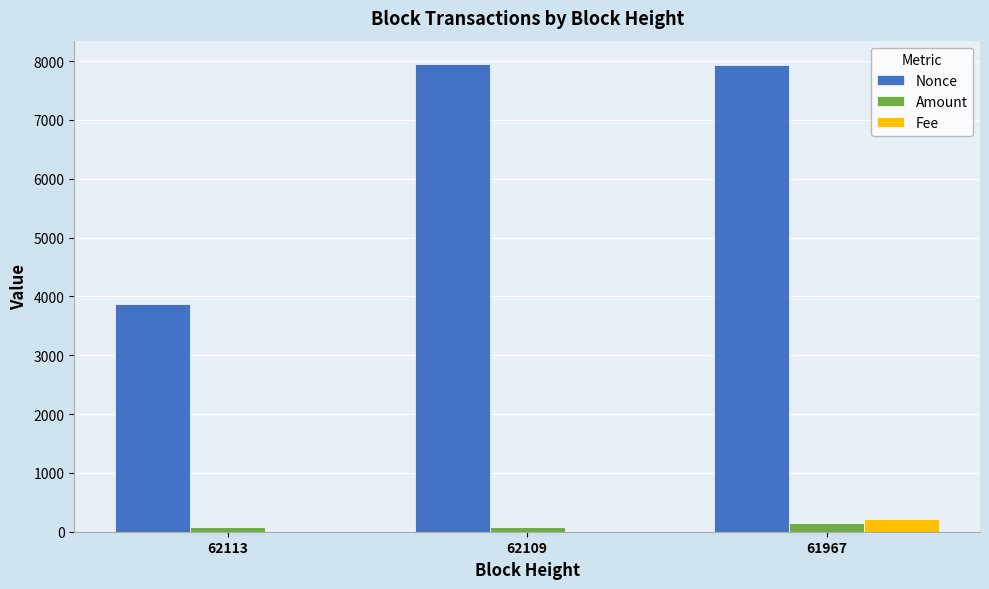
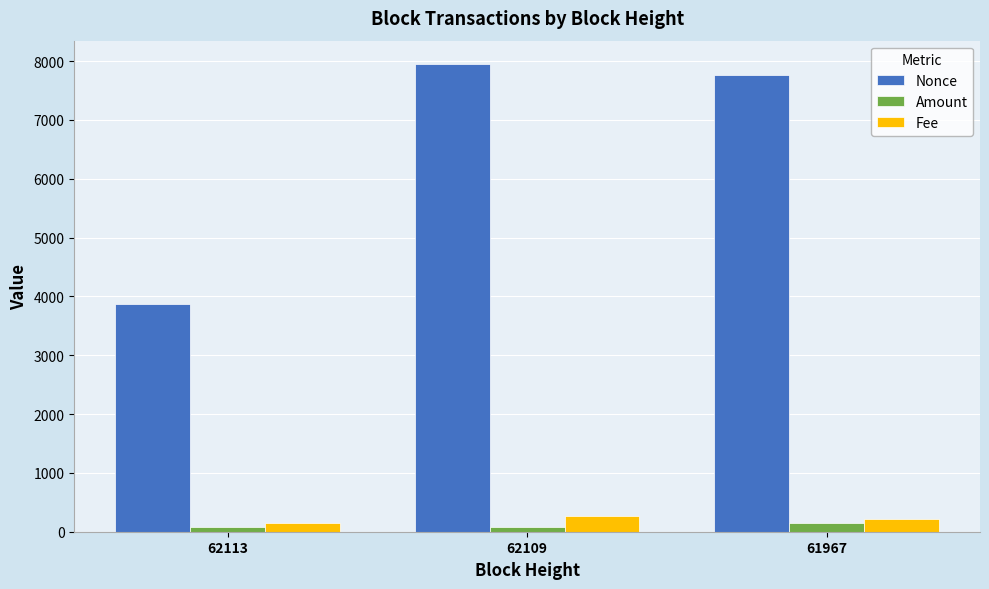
Fee, 62113: 0 -> 200
Fee, 62109: 0 -> 300
Nonce, 61967: 7900 -> 7800
